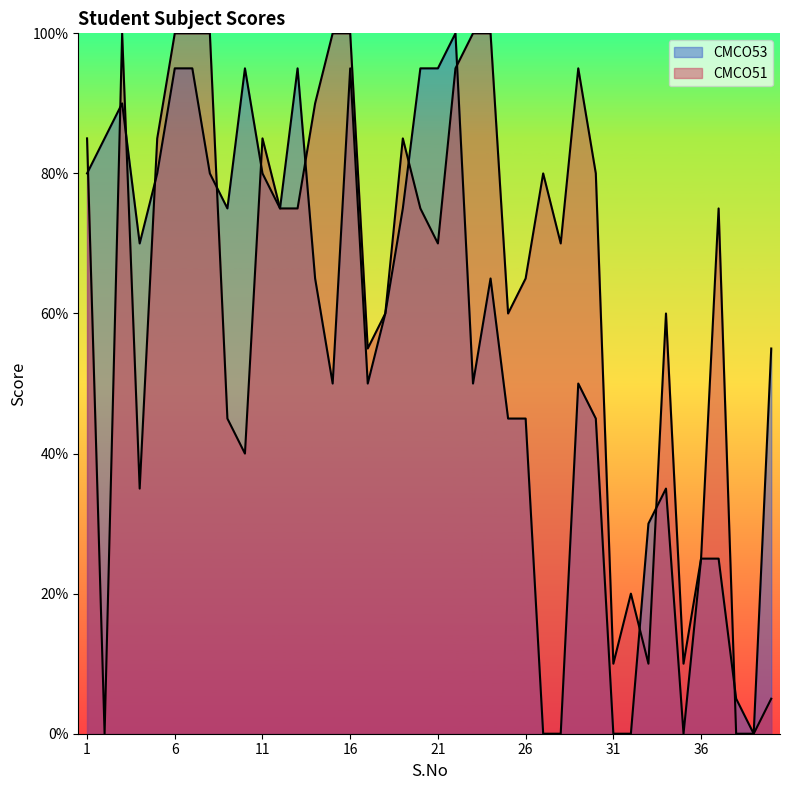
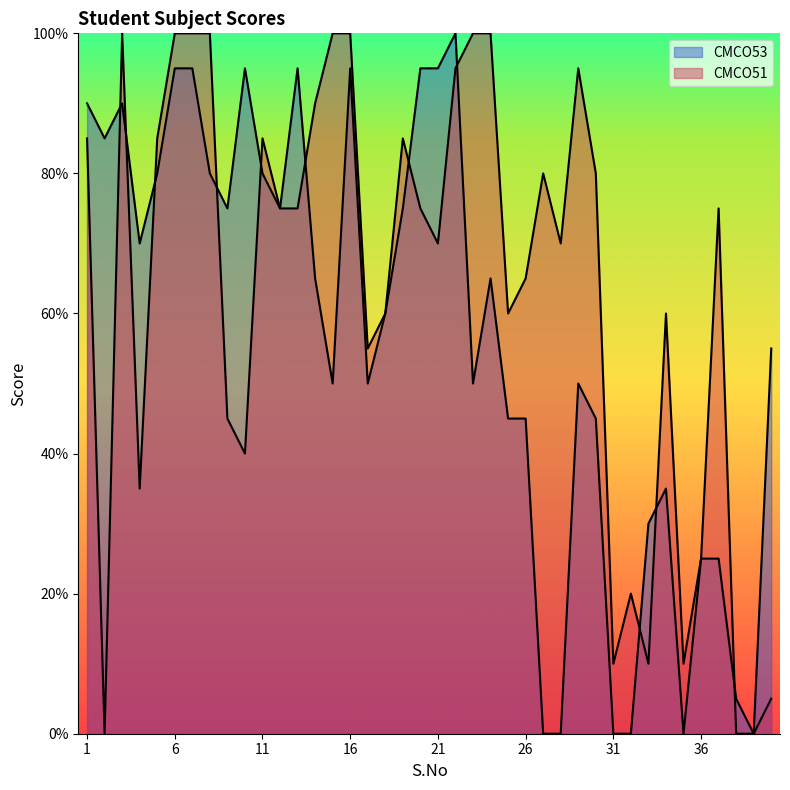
CMCO53, 1: 80% -> 90%
